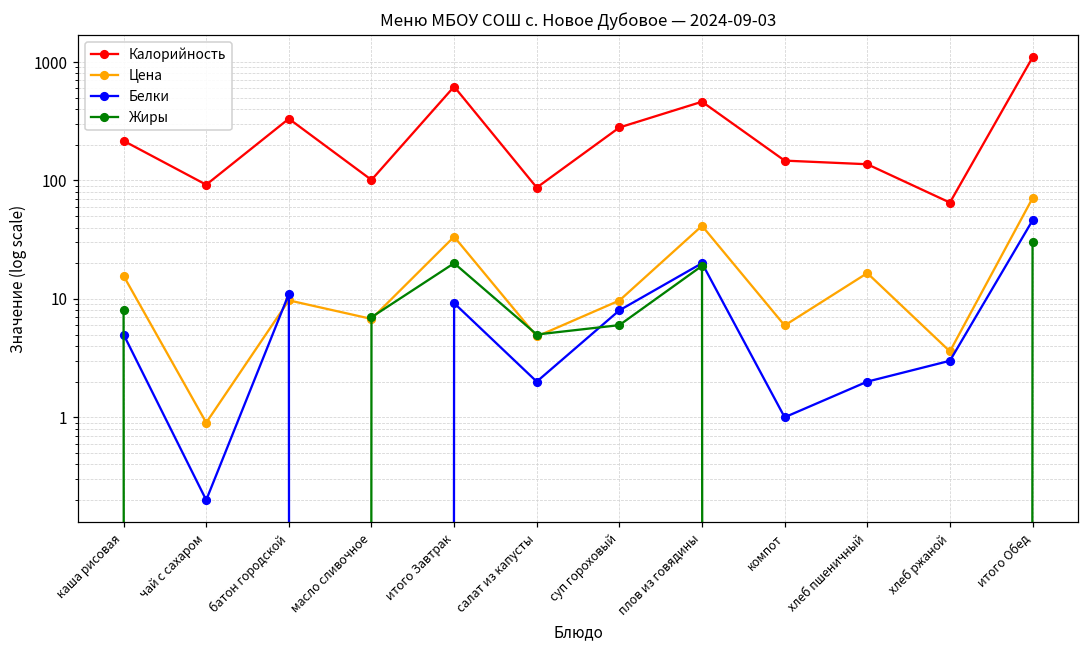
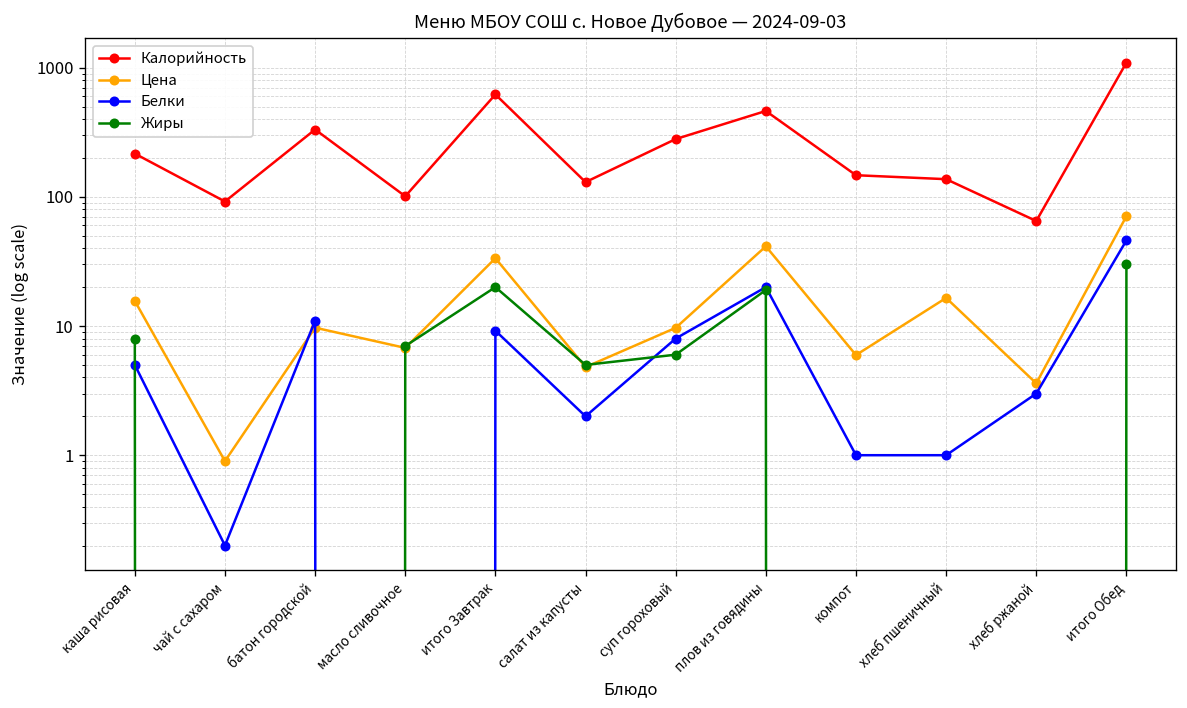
Калорийность, салат из капусты: 90 -> 130
Белки, хлеб пшеничный: 2 -> 1
